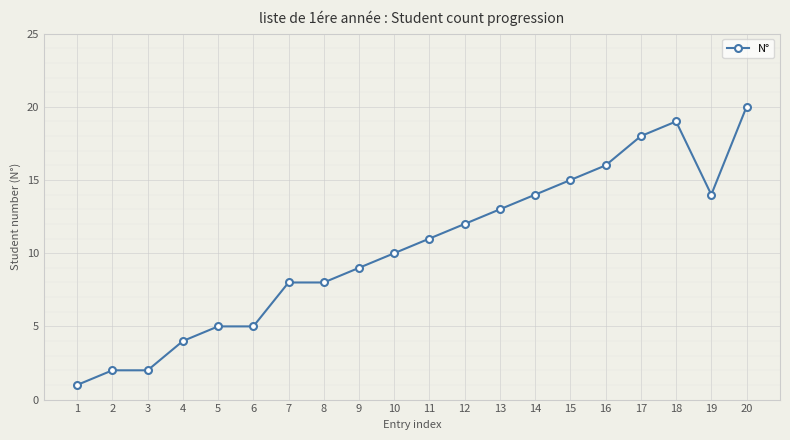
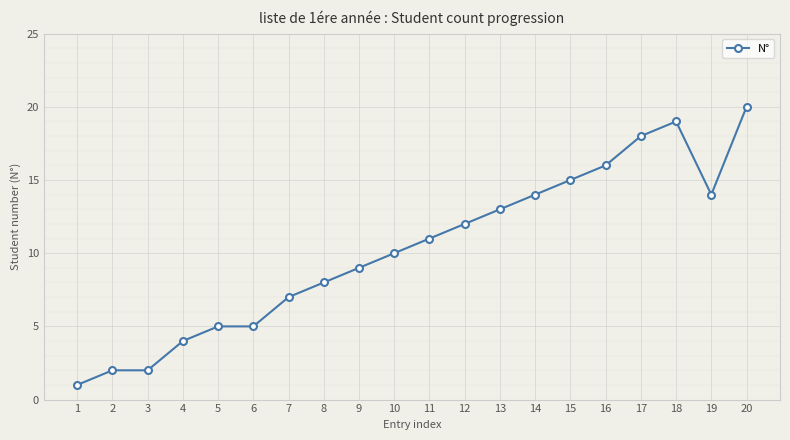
7: 8 -> 7
